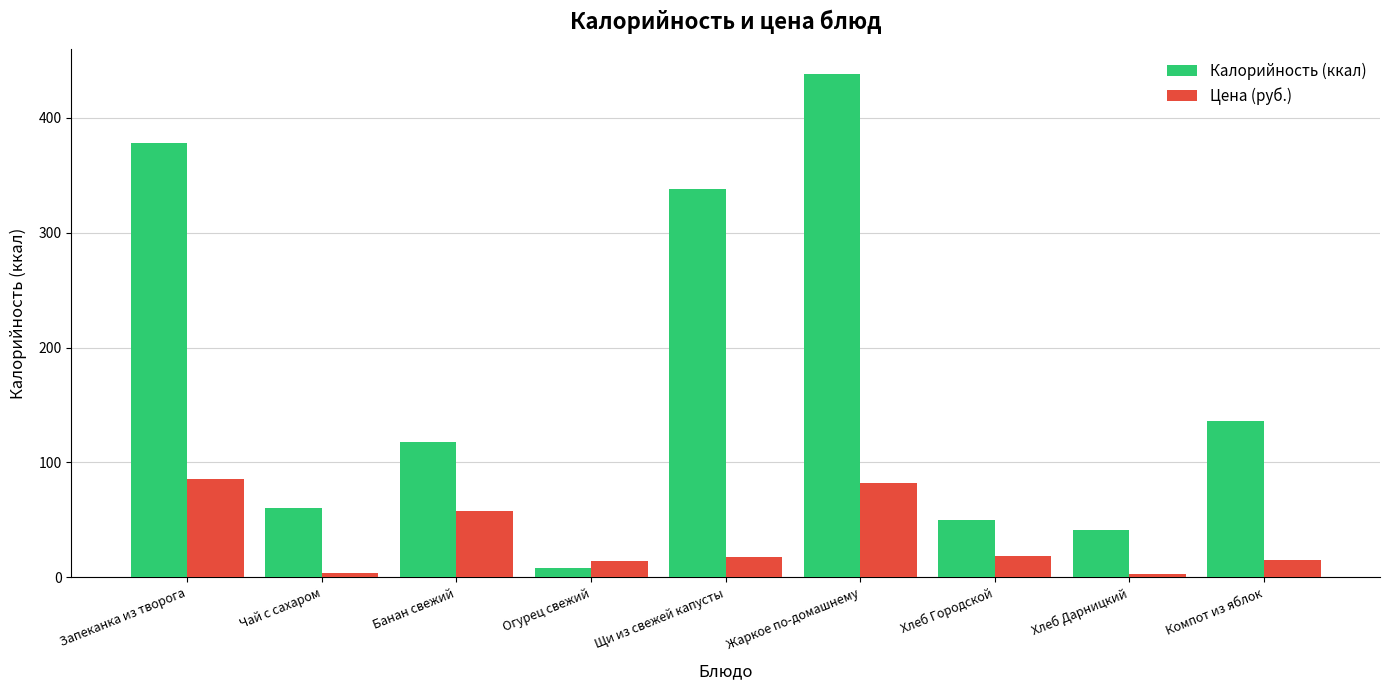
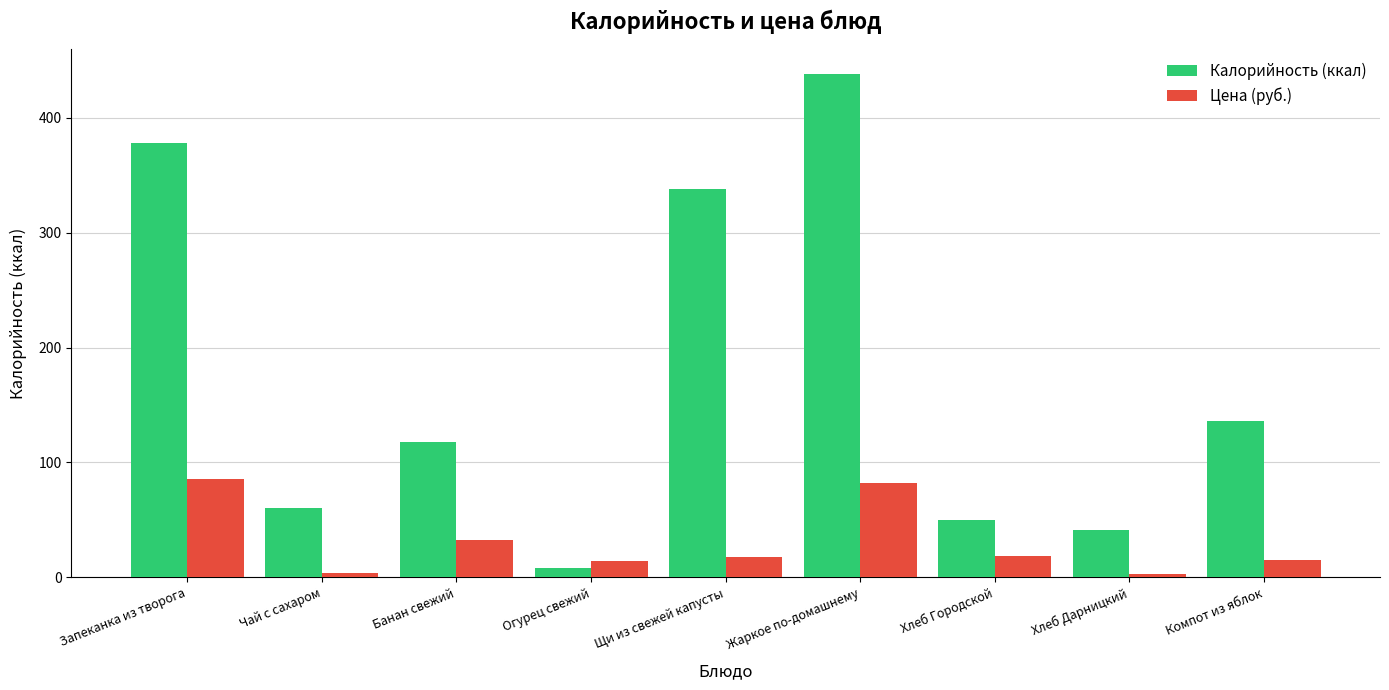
Цена (руб.), Банан свежий: 58 -> 33
